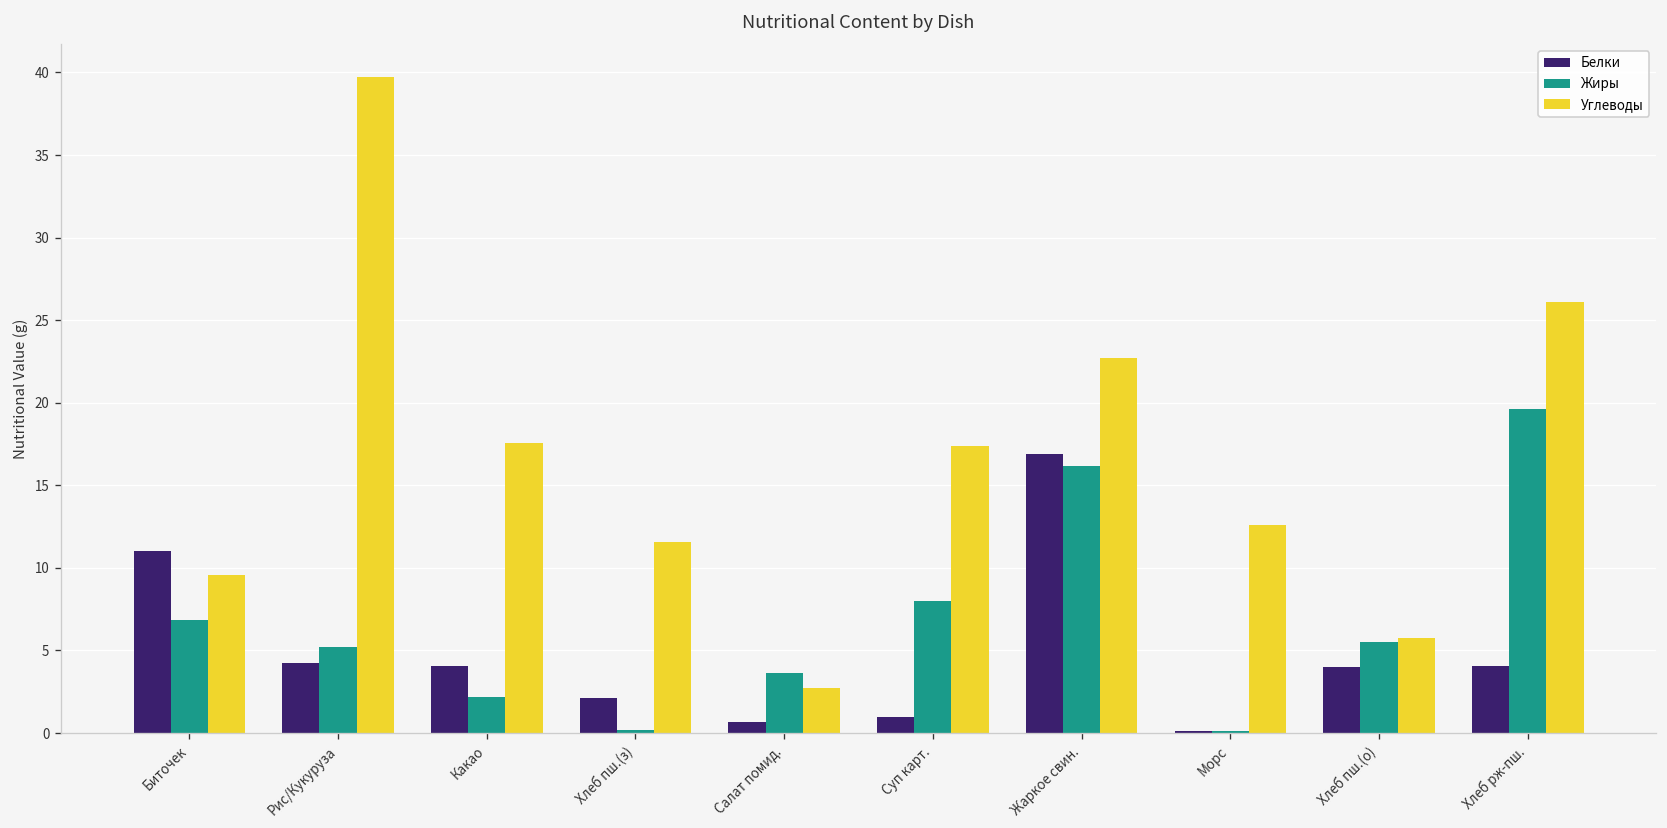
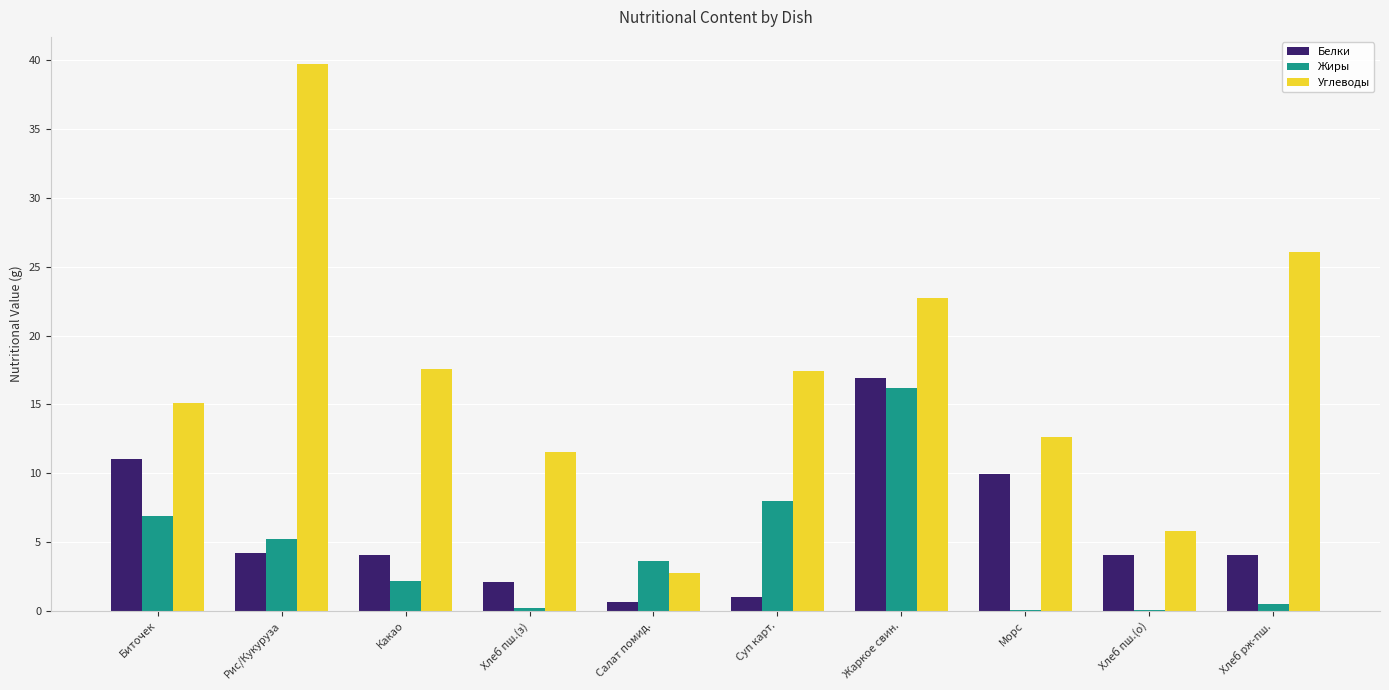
Углеводы, Биточек: 9.6 -> 15.1
Белки, Морс: 0.1 -> 10.0
Жиры, Хлеб пш.(о): 5.5 -> 0.1
Жиры, Хлеб рж-пш.: 19.6 -> 0.5
